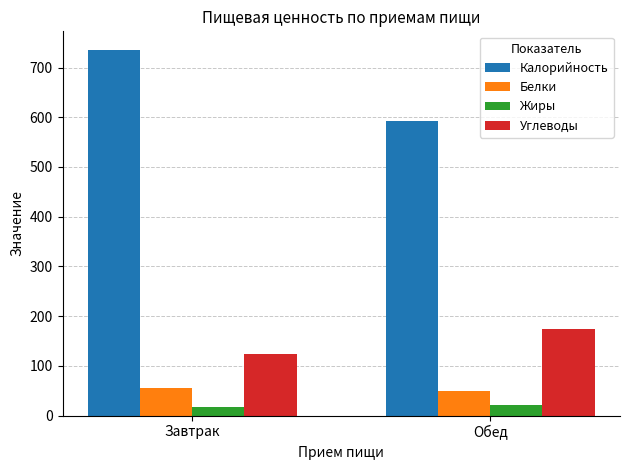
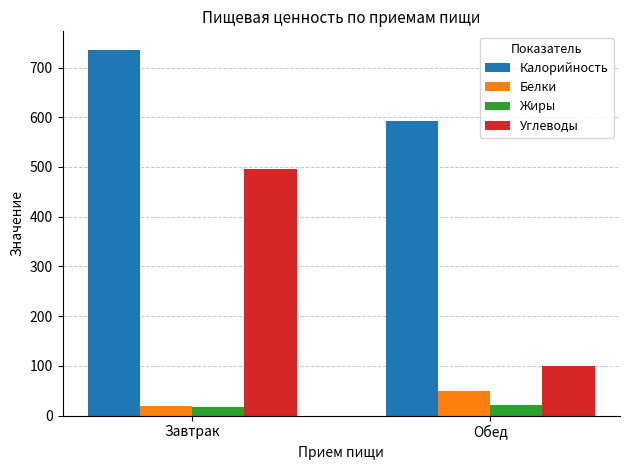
Белки, Завтрак: 60 -> 20
Углеводы, Завтрак: 120 -> 500
Углеводы, Обед: 180 -> 100
